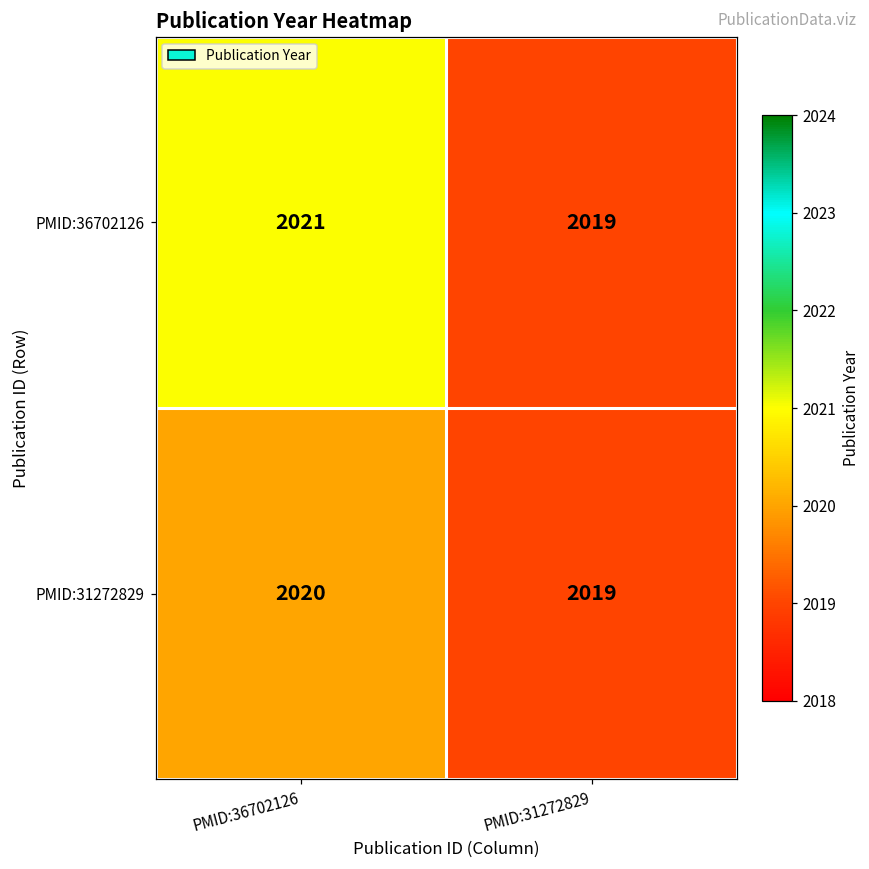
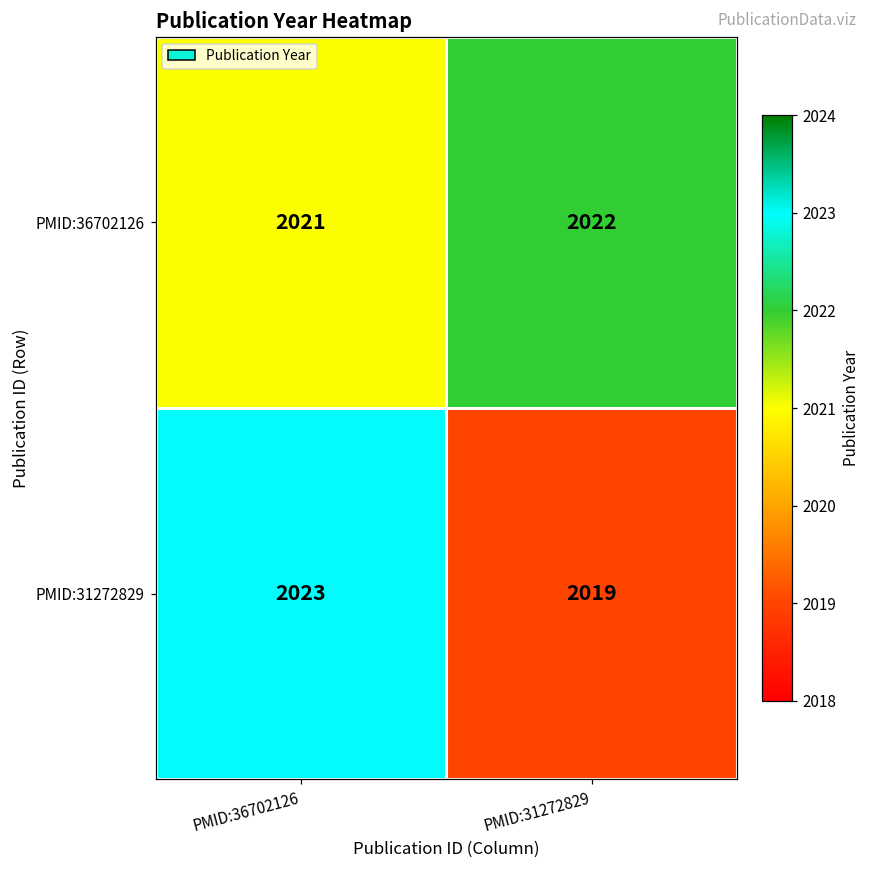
PMID:36702126, PMID:31272829: 2019 -> 2022
PMID:31272829, PMID:36702126: 2020 -> 2023
